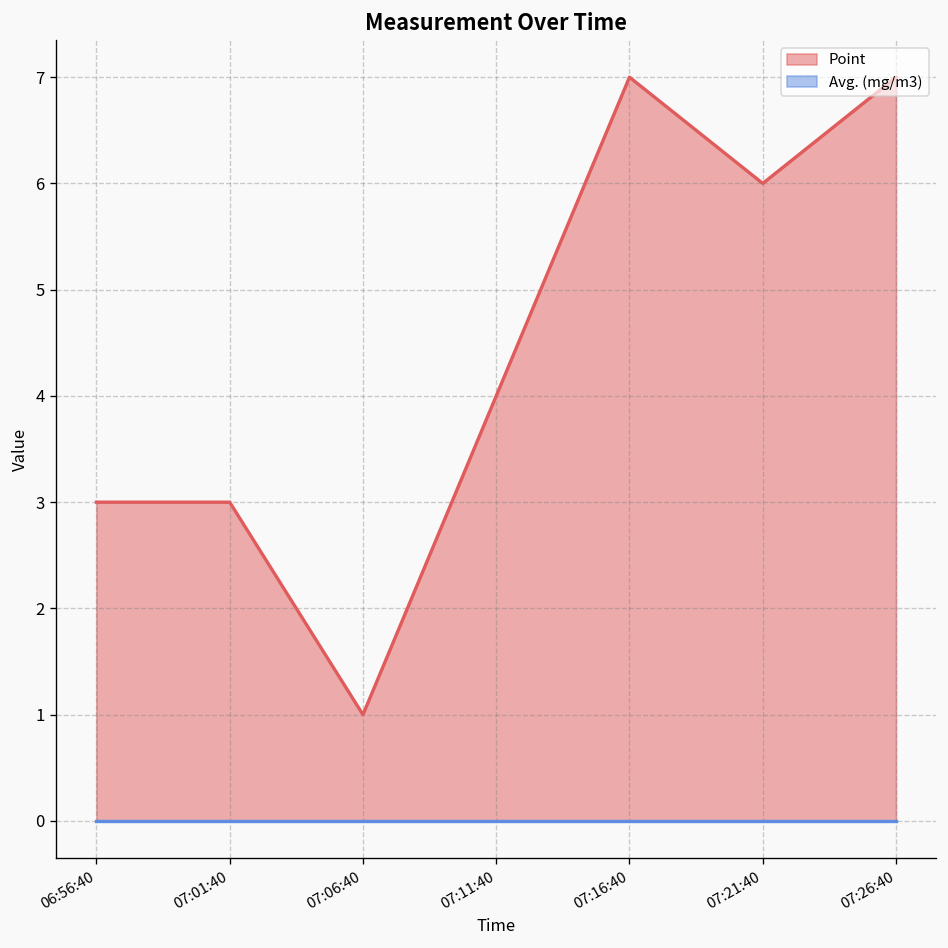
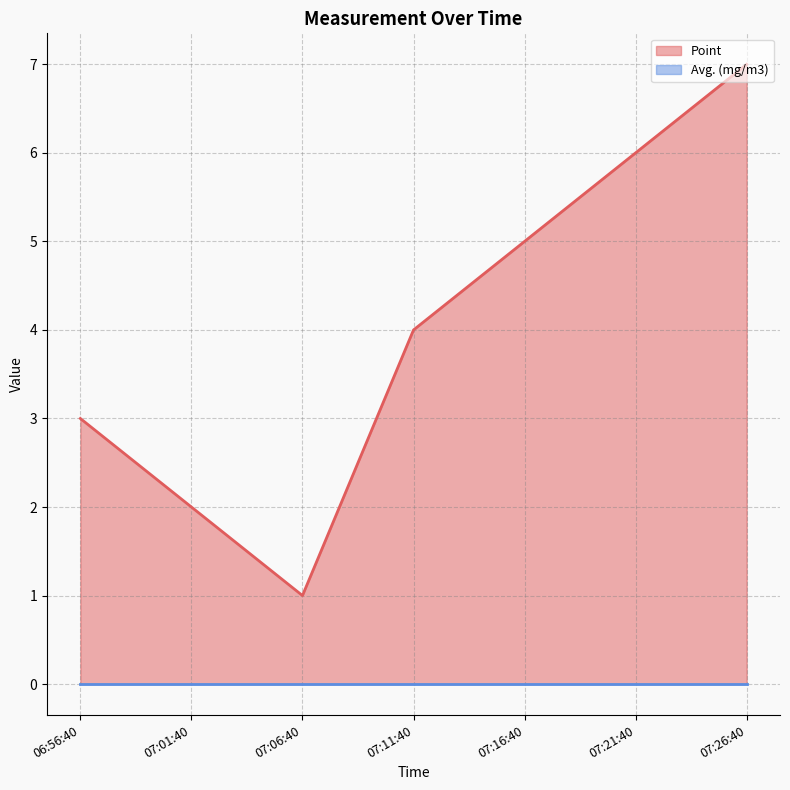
Point, 07:01:40: 3 -> 2
Point, 07:16:40: 7 -> 5
